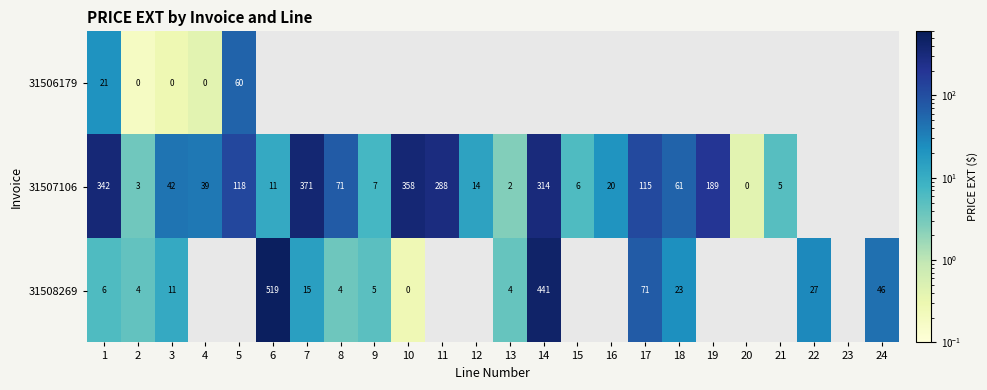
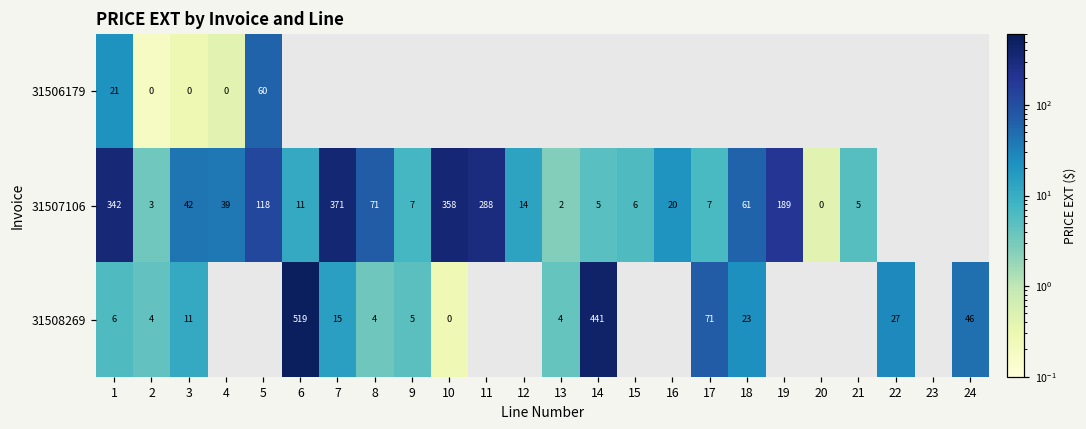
31507106, 14: 314 -> 5
31507106, 17: 115 -> 7
